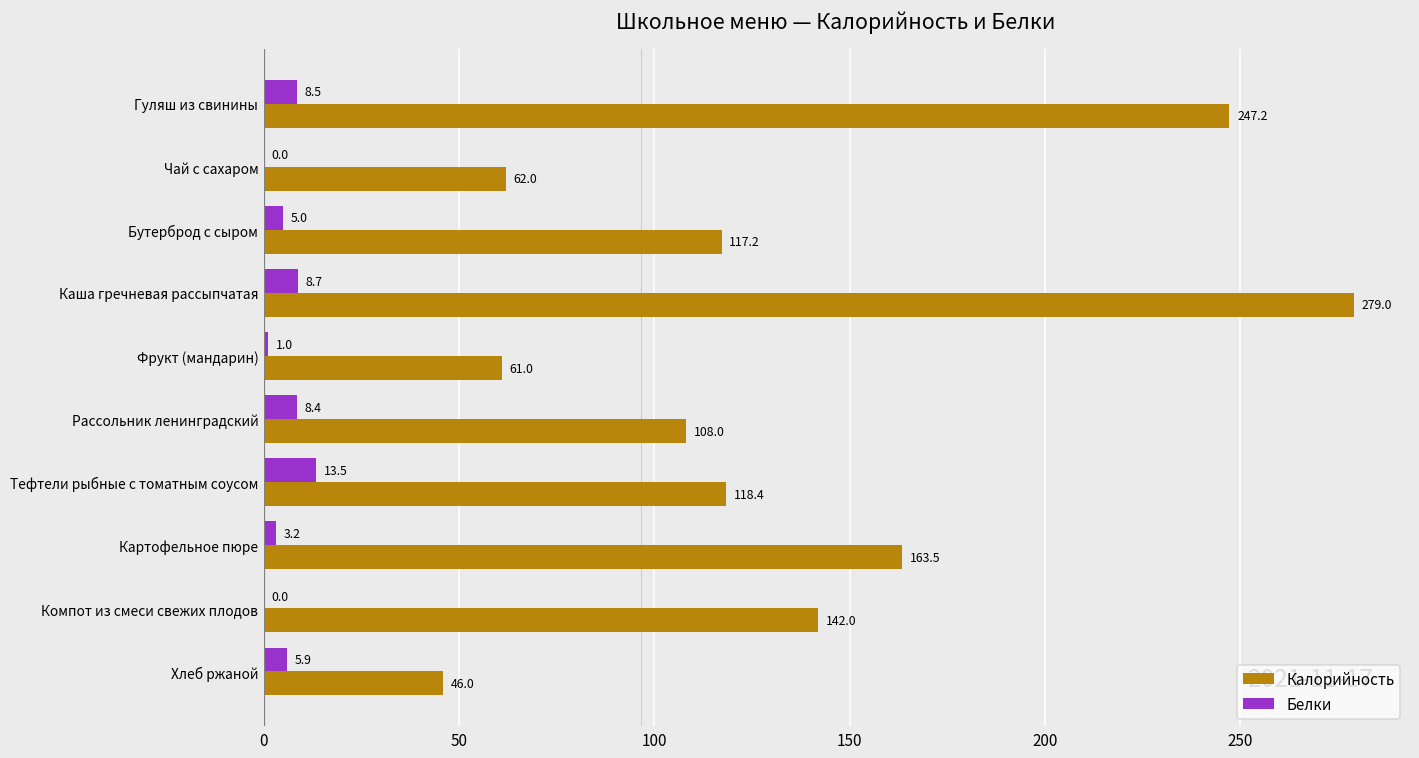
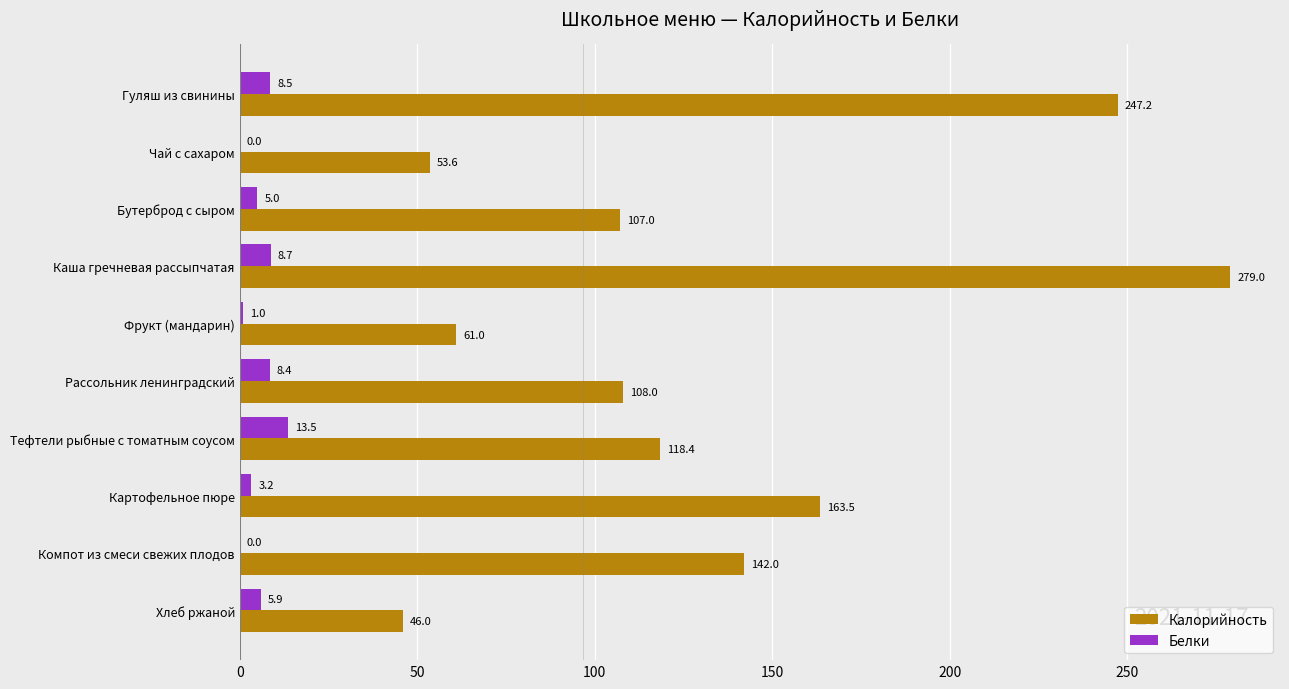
Калорийность, Чай с сахаром: 62.0 -> 53.6
Калорийность, Бутерброд с сыром: 117.2 -> 107.0
